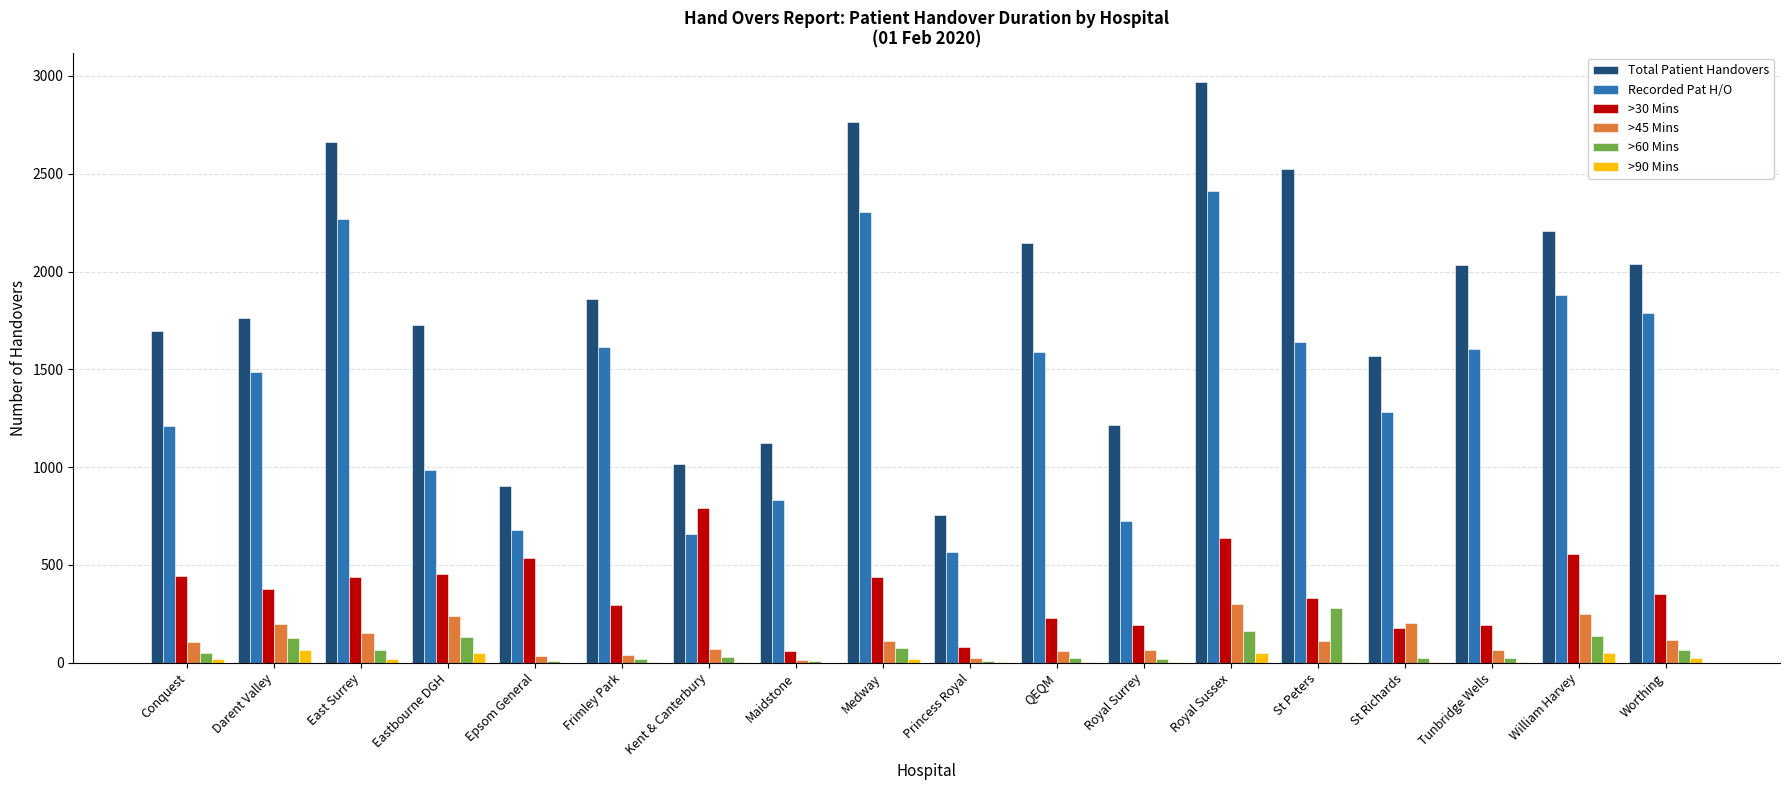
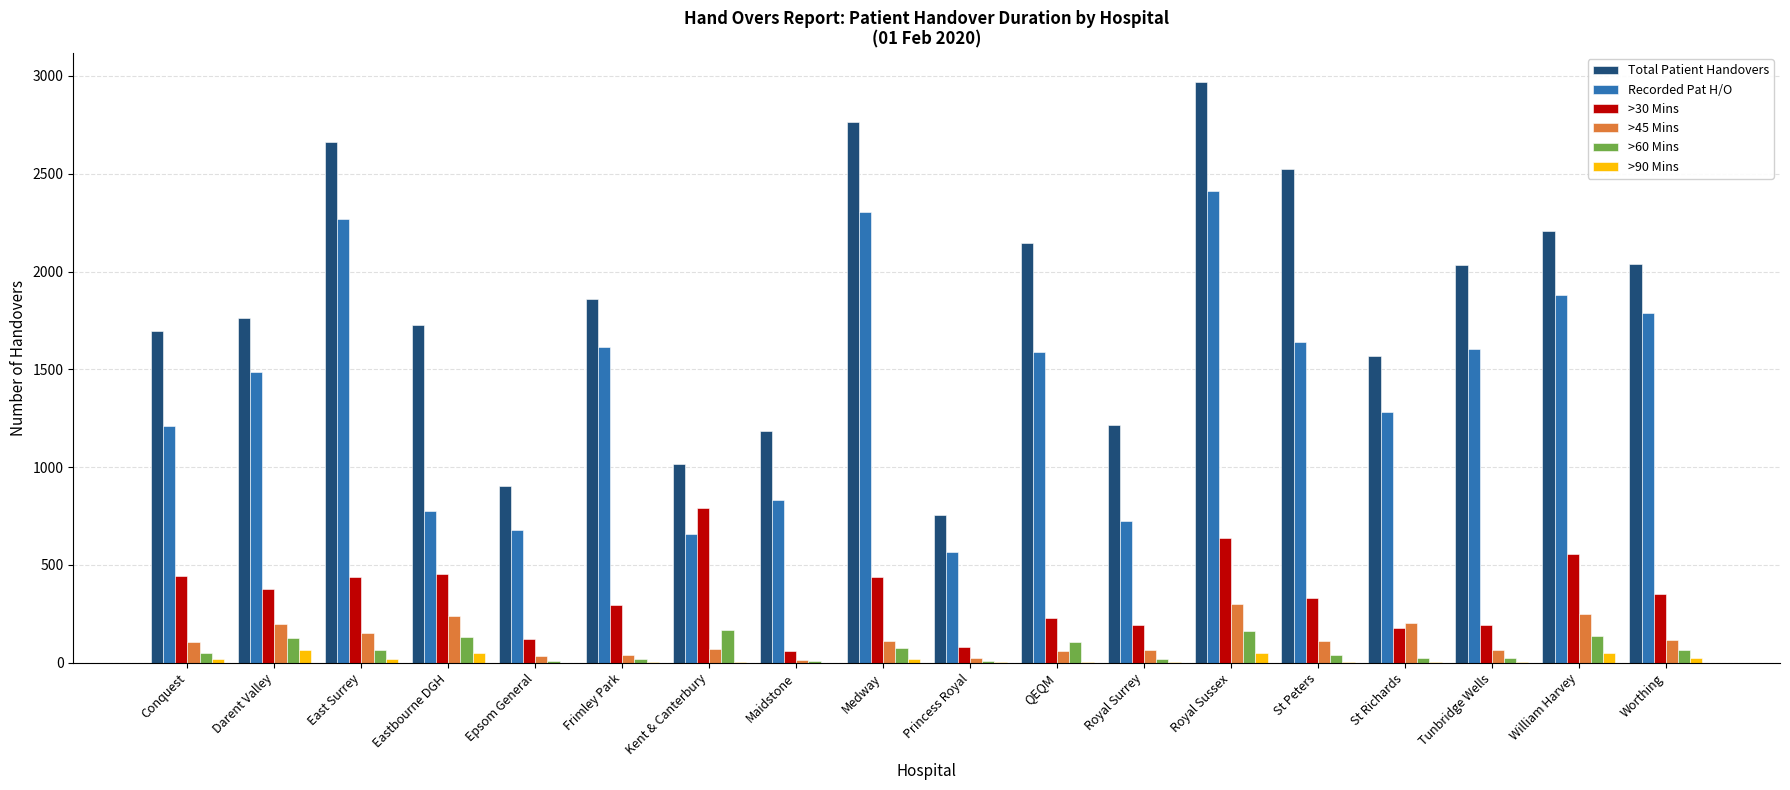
Recorded Pat H/O, Eastbourne DGH: 980 -> 780
>30 Mins, Epsom General: 540 -> 120
>60 Mins, Kent & Canterbury: 30 -> 170
Total Patient Handovers, Maidstone: 1120 -> 1190
>60 Mins, QEQM: 30 -> 100
>60 Mins, St Peters: 280 -> 40
